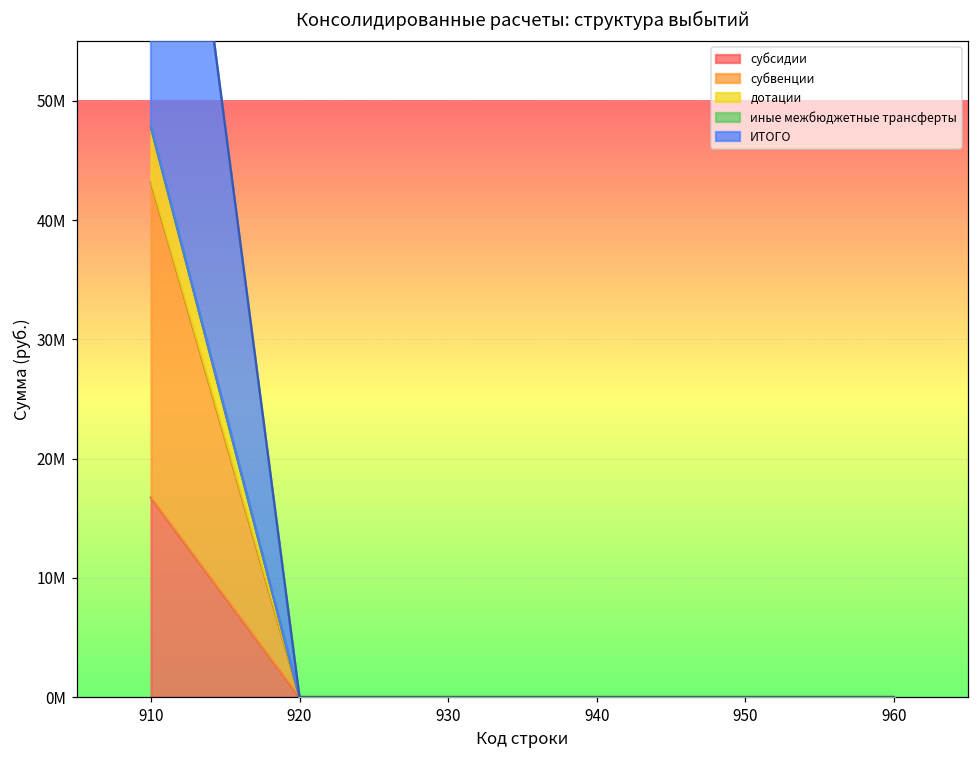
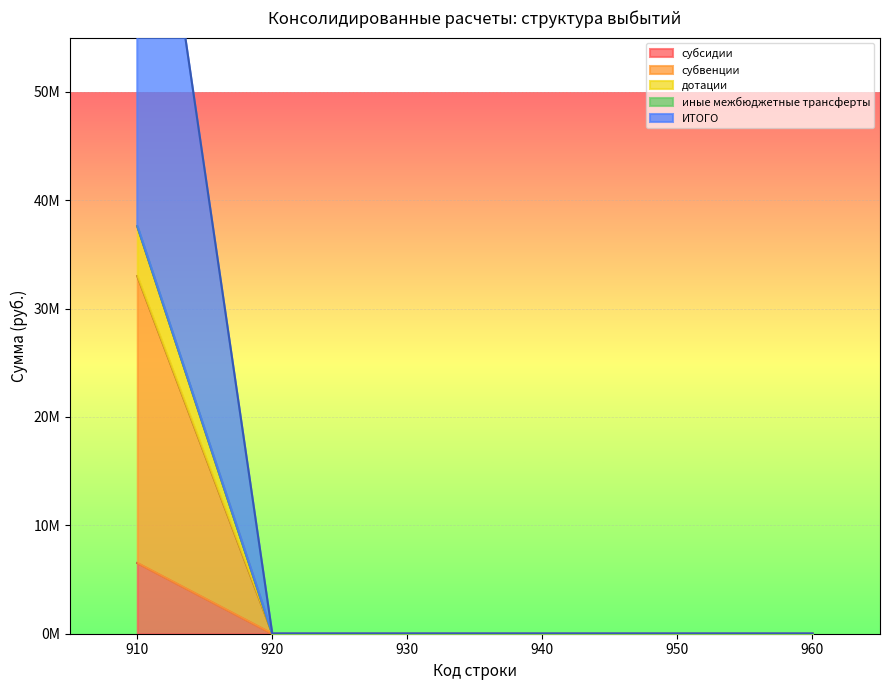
субсидии, 910: 16700000 -> 6500000
